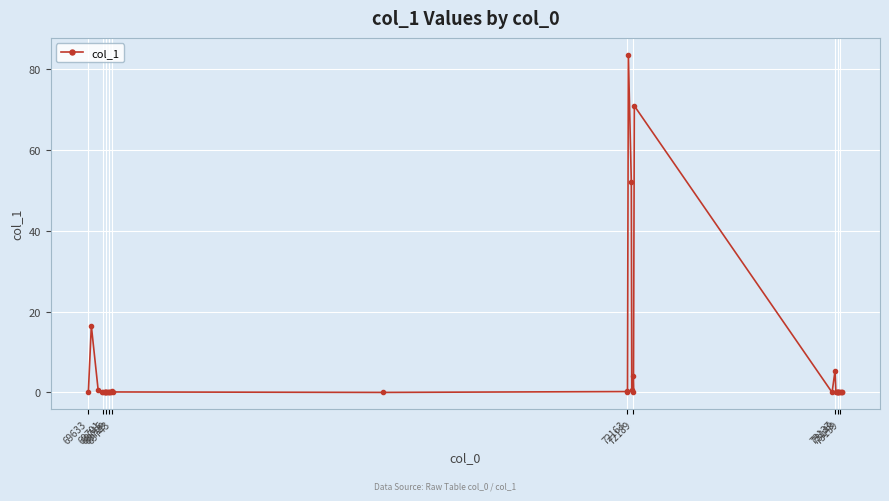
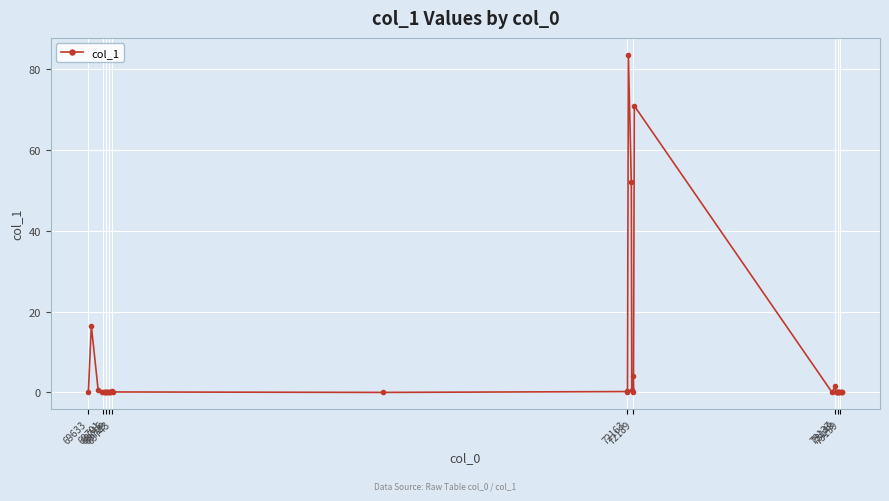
73137: 5 -> 2
